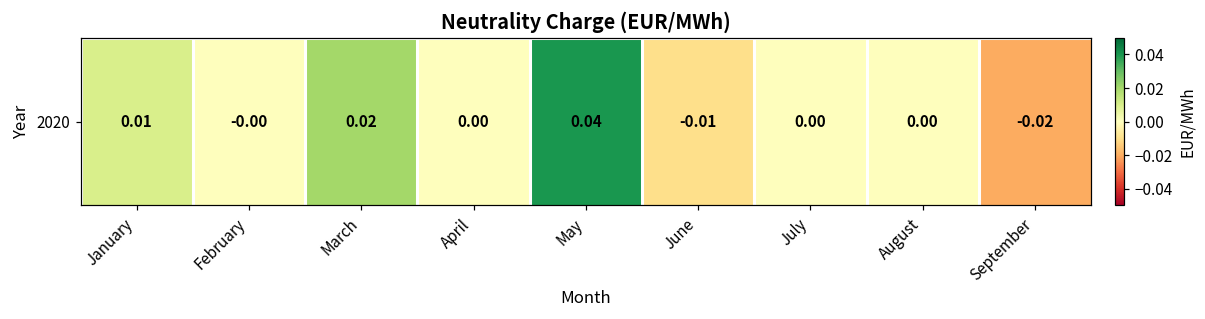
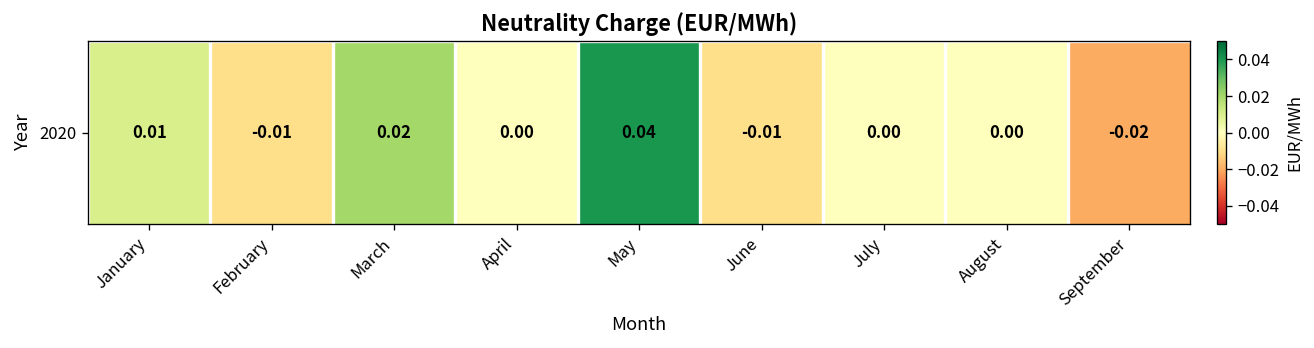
2020, February: -0.00 -> -0.01
